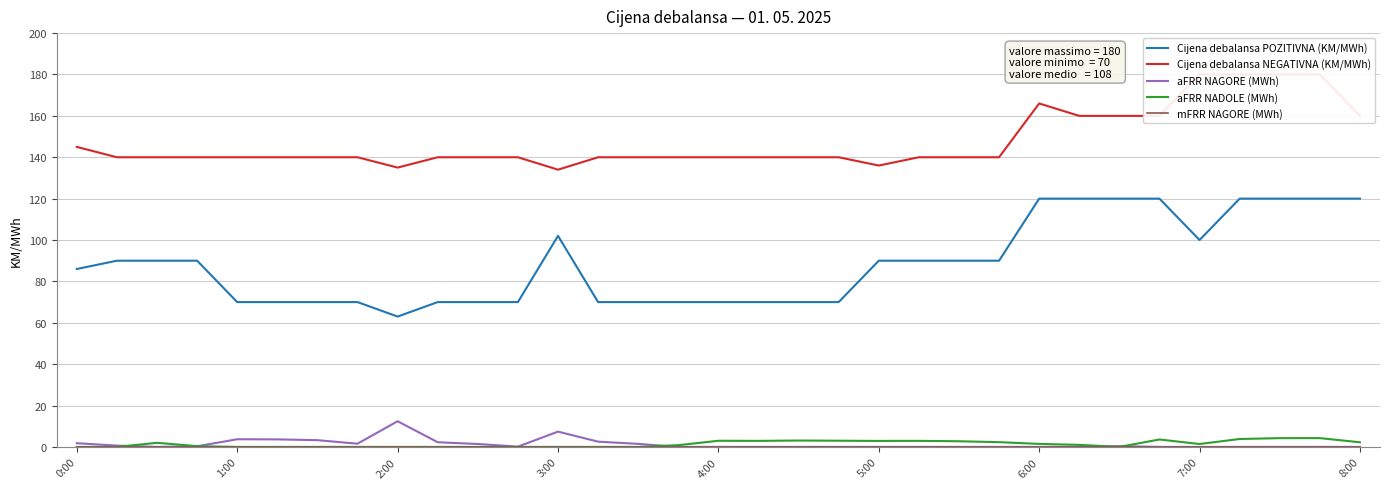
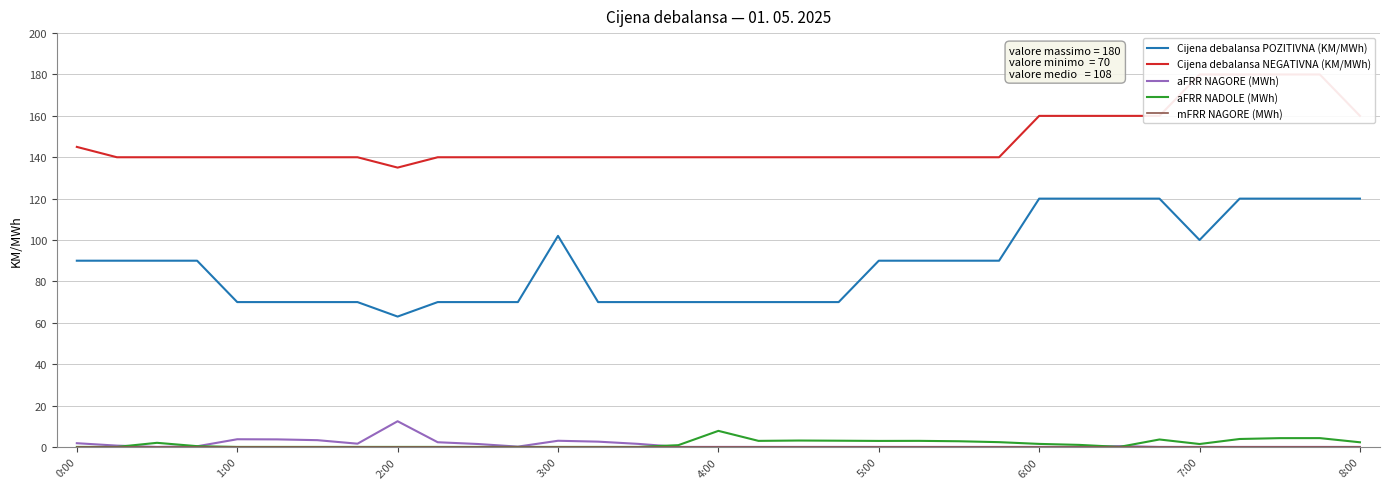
Cijena debalansa POZITIVNA (KM/MWh), 0:00: 86 -> 90
Cijena debalansa NEGATIVNA (KM/MWh), 3:00: 134 -> 140
aFRR NAGORE (MWh), 3:00: 7 -> 3
aFRR NADOLE (MWh), 4:00: 3 -> 8
Cijena debalansa NEGATIVNA (KM/MWh), 5:00: 136 -> 140
Cijena debalansa NEGATIVNA (KM/MWh), 6:00: 166 -> 160
